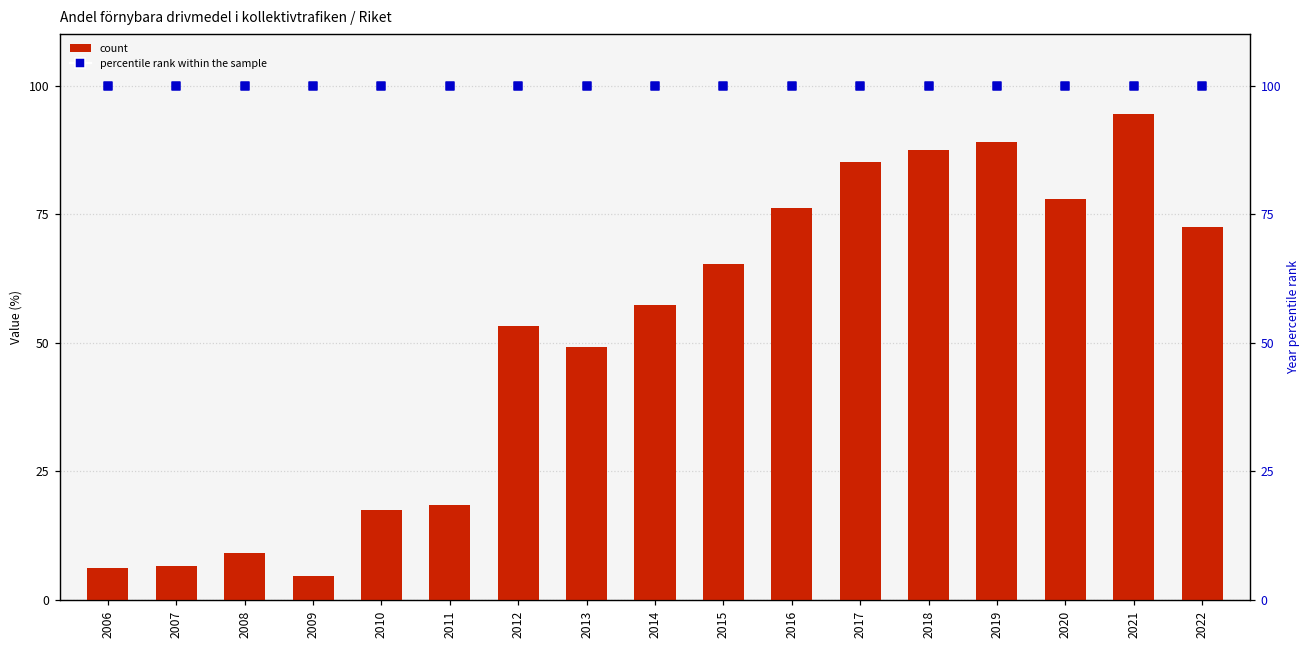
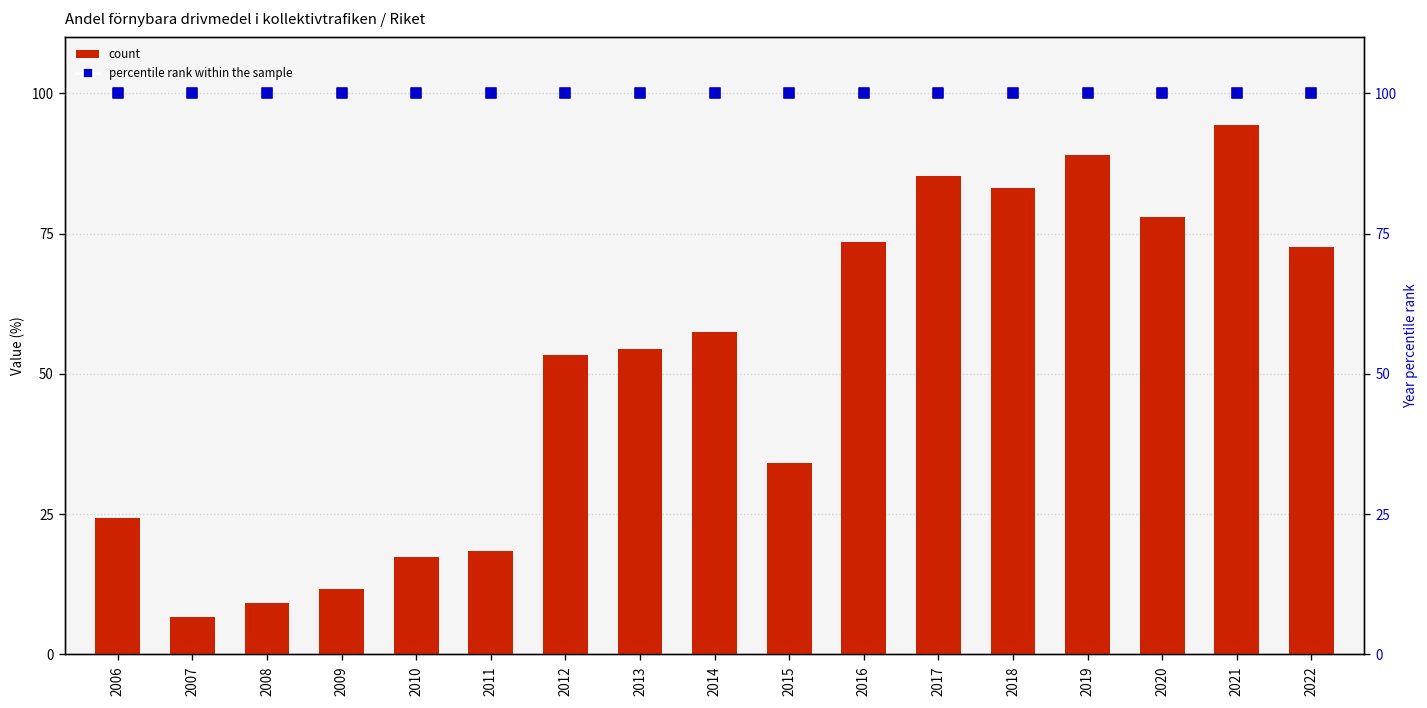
count, 2006: 6 -> 24
count, 2009: 5 -> 12
count, 2013: 49 -> 55
count, 2015: 65 -> 34
count, 2016: 76 -> 74
count, 2018: 88 -> 83
